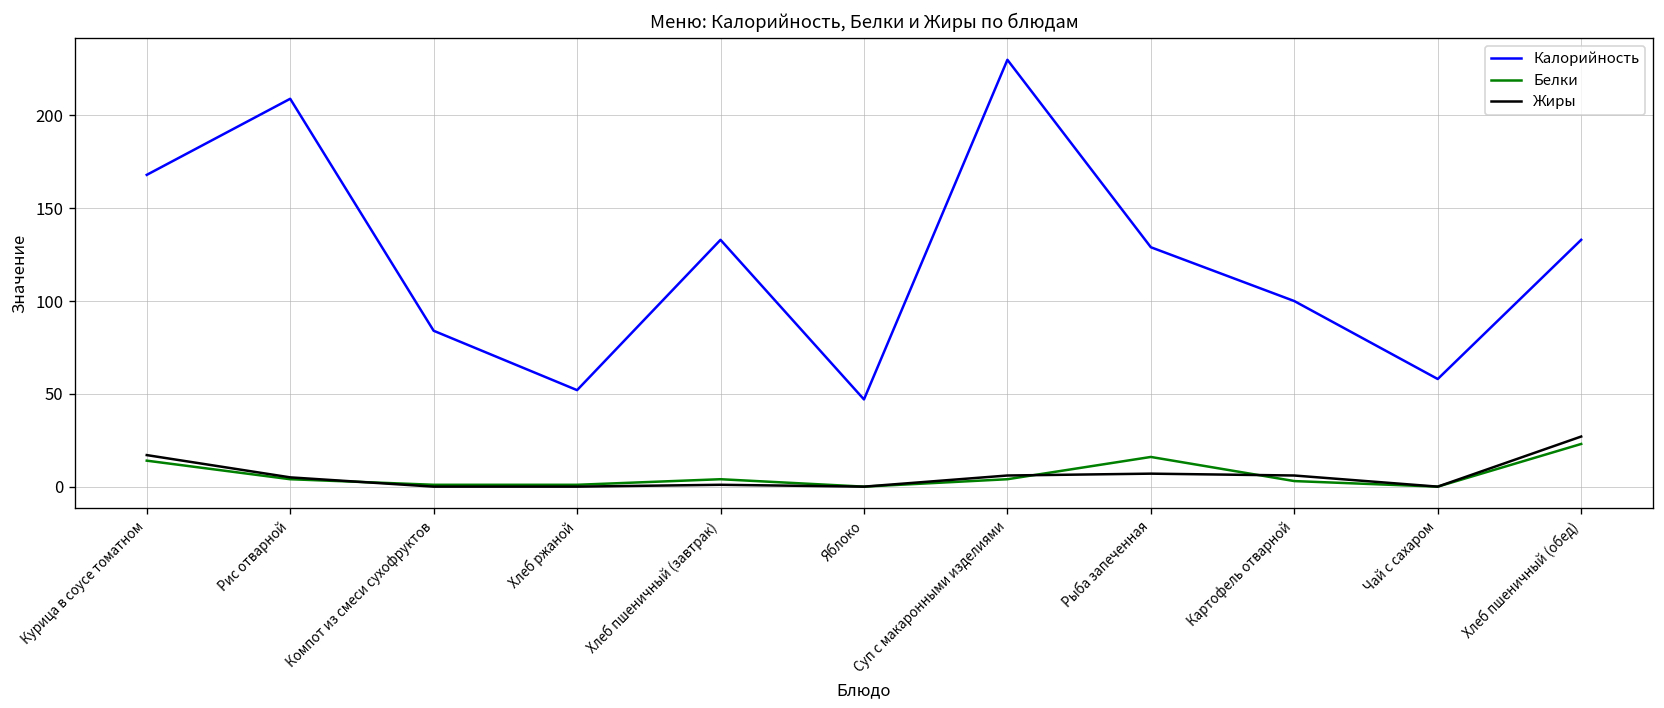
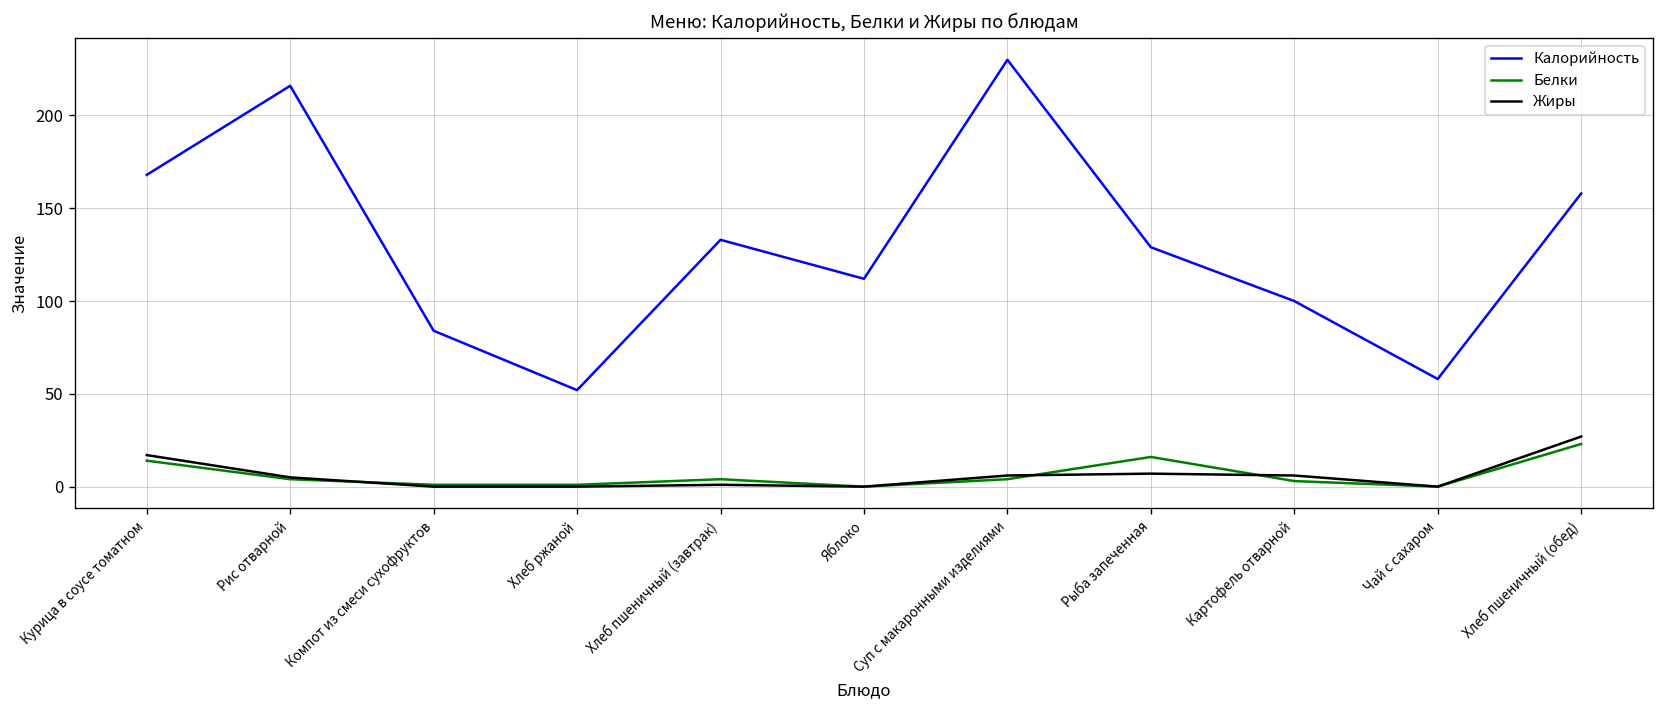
Калорийность, Рис отварной: 209 -> 216
Калорийность, Яблоко: 47 -> 112
Калорийность, Хлеб пшеничный (обед): 133 -> 158
